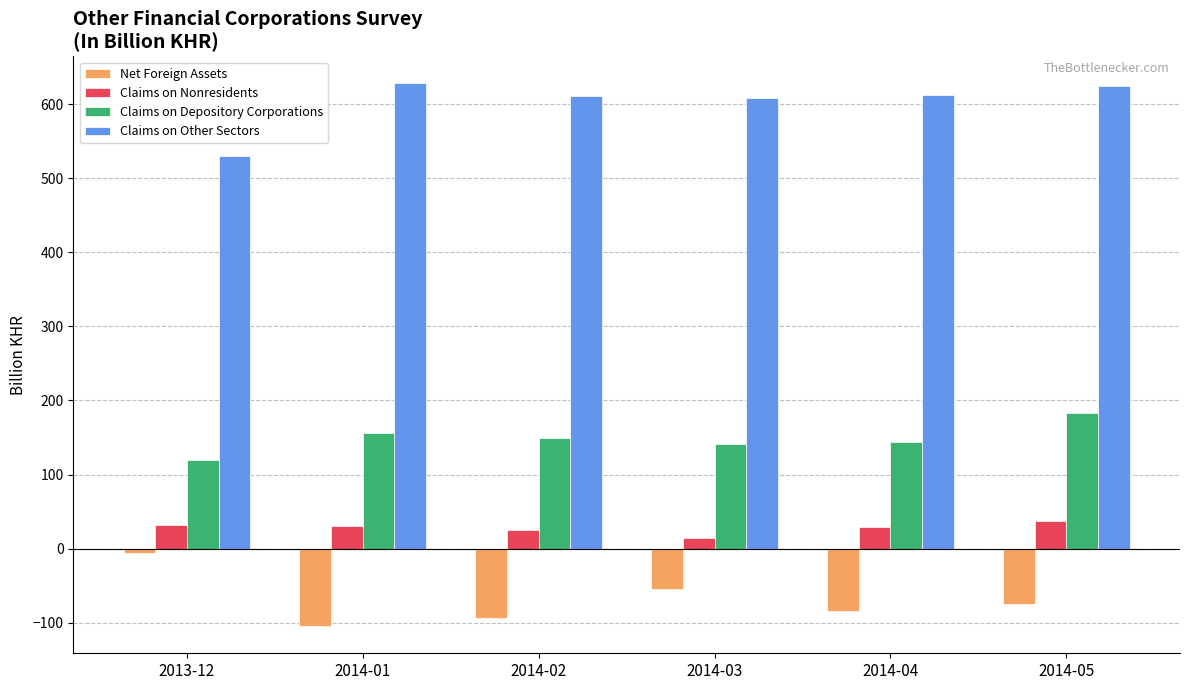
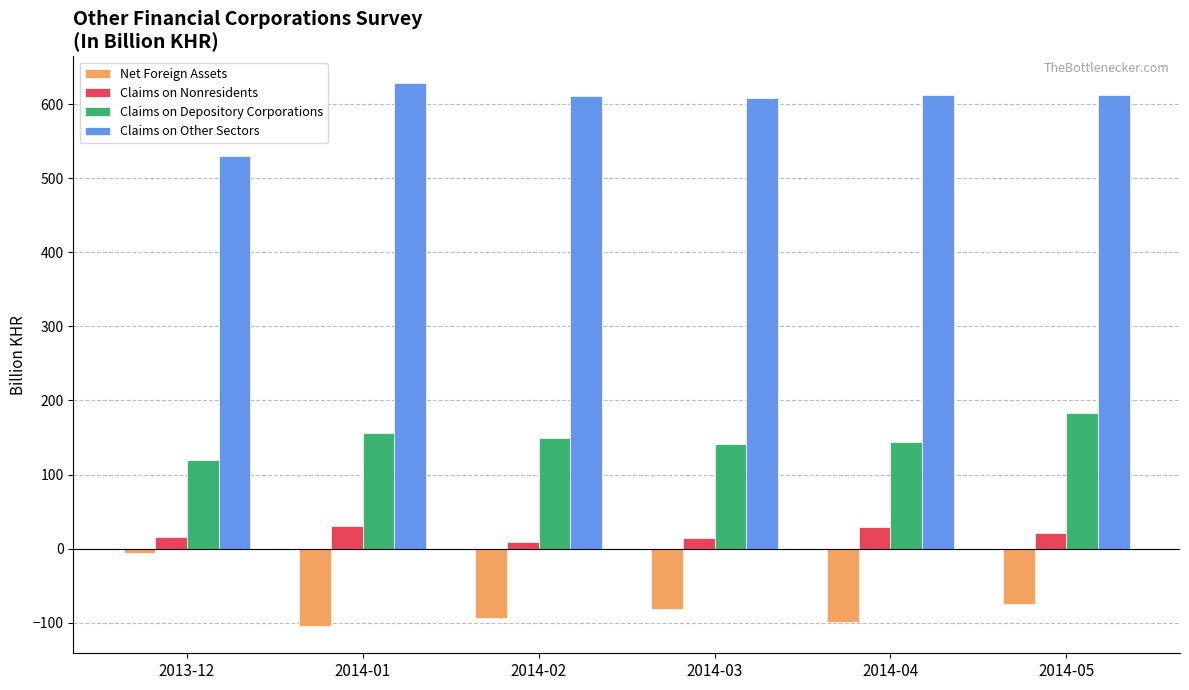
Claims on Nonresidents, 2013-12: 30 -> 20
Claims on Nonresidents, 2014-02: 30 -> 10
Net Foreign Assets, 2014-03: -50 -> -80
Net Foreign Assets, 2014-04: -80 -> -100
Claims on Nonresidents, 2014-05: 40 -> 20
Claims on Other Sectors, 2014-05: 630 -> 610
